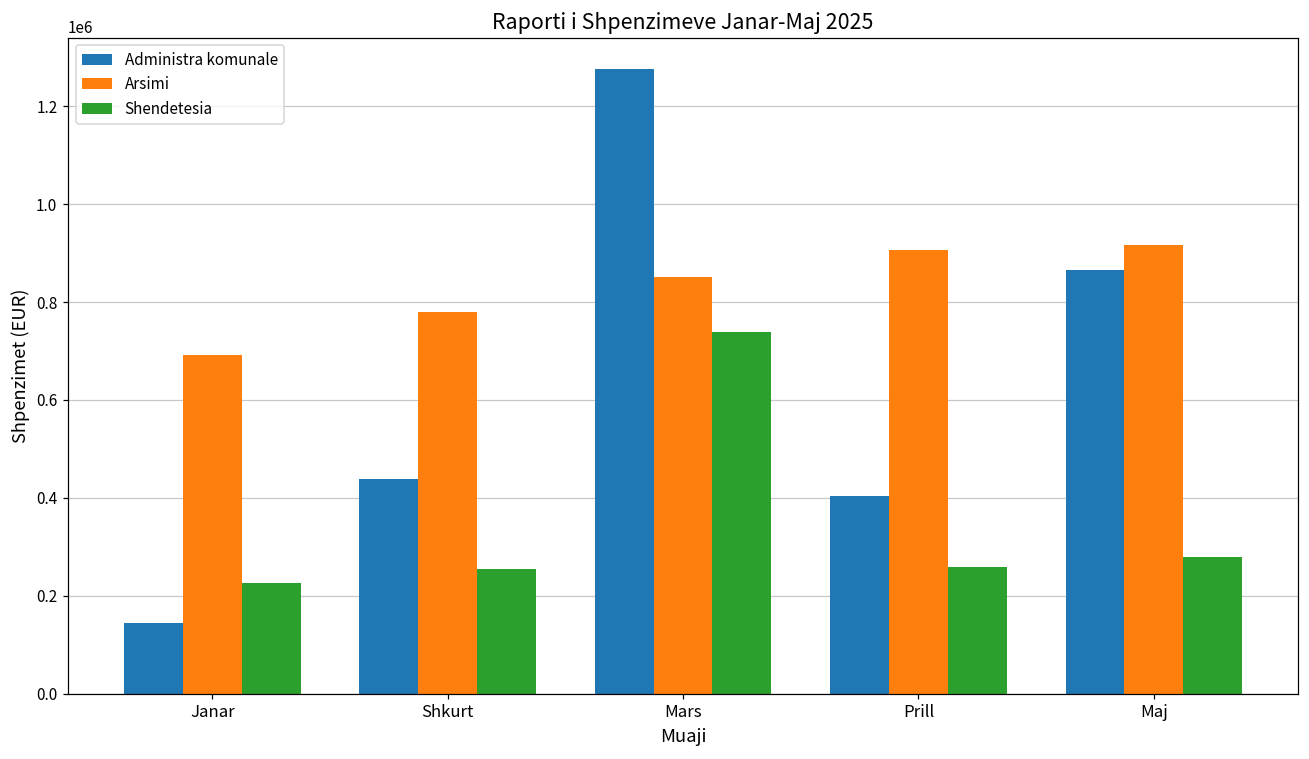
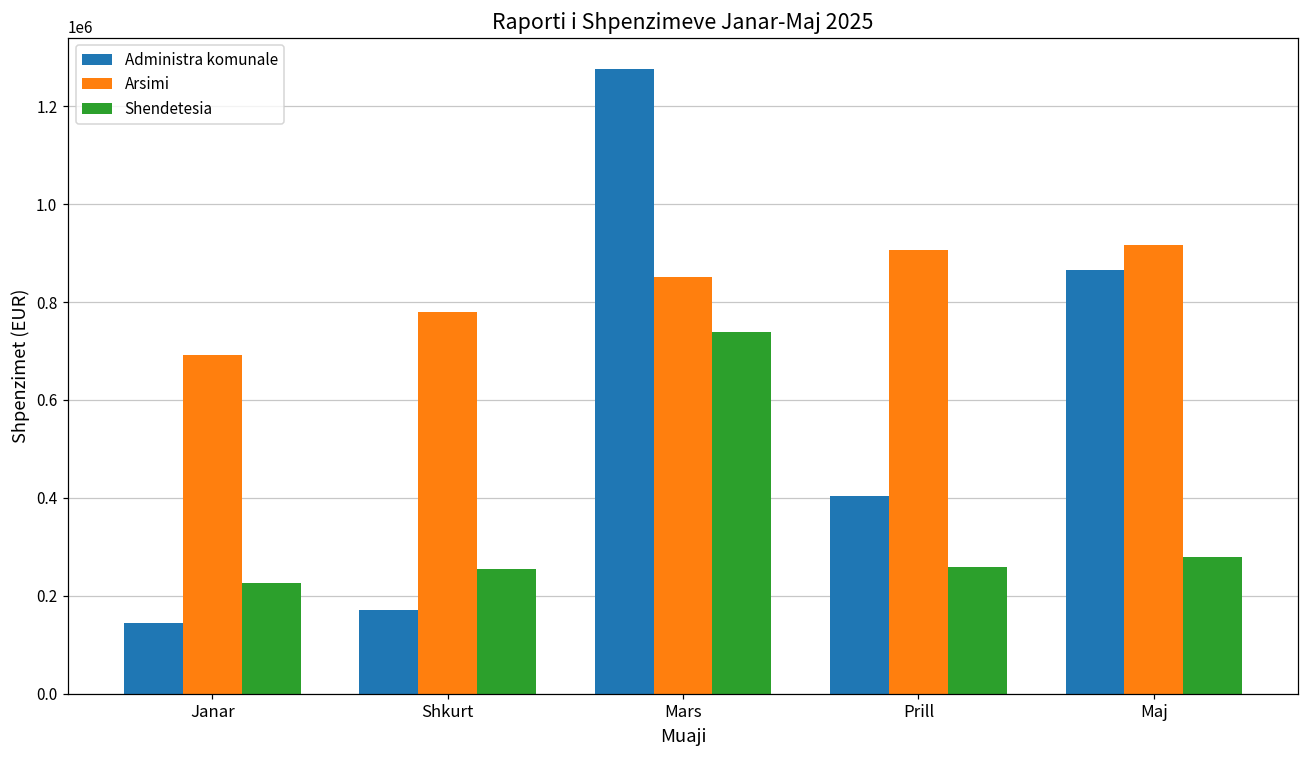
Administra komunale, Shkurt: 440000 -> 170000
